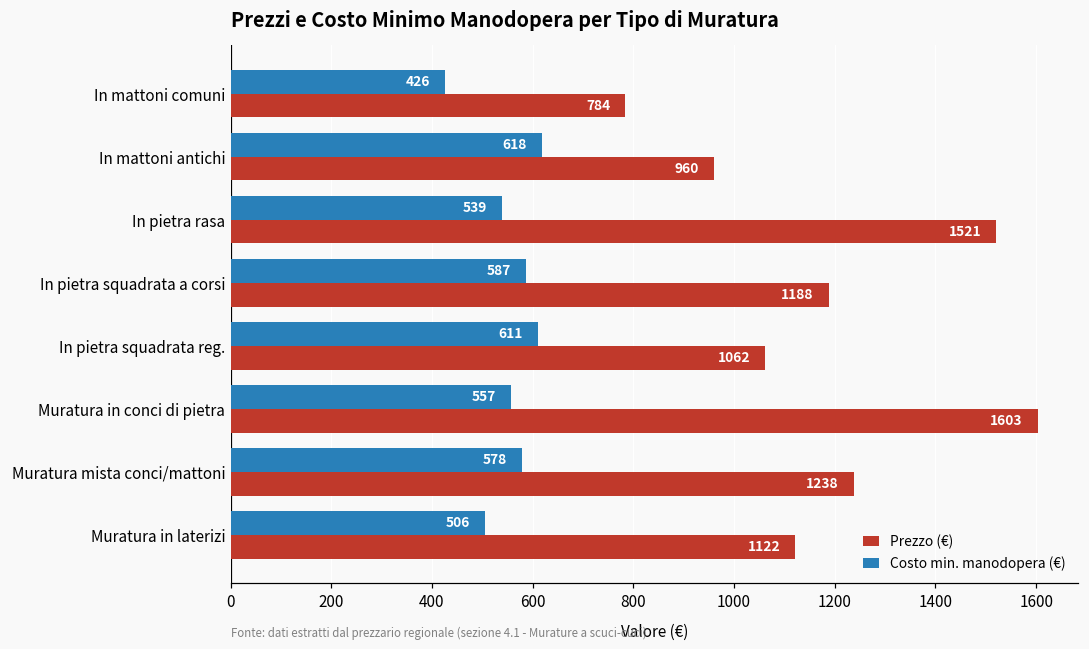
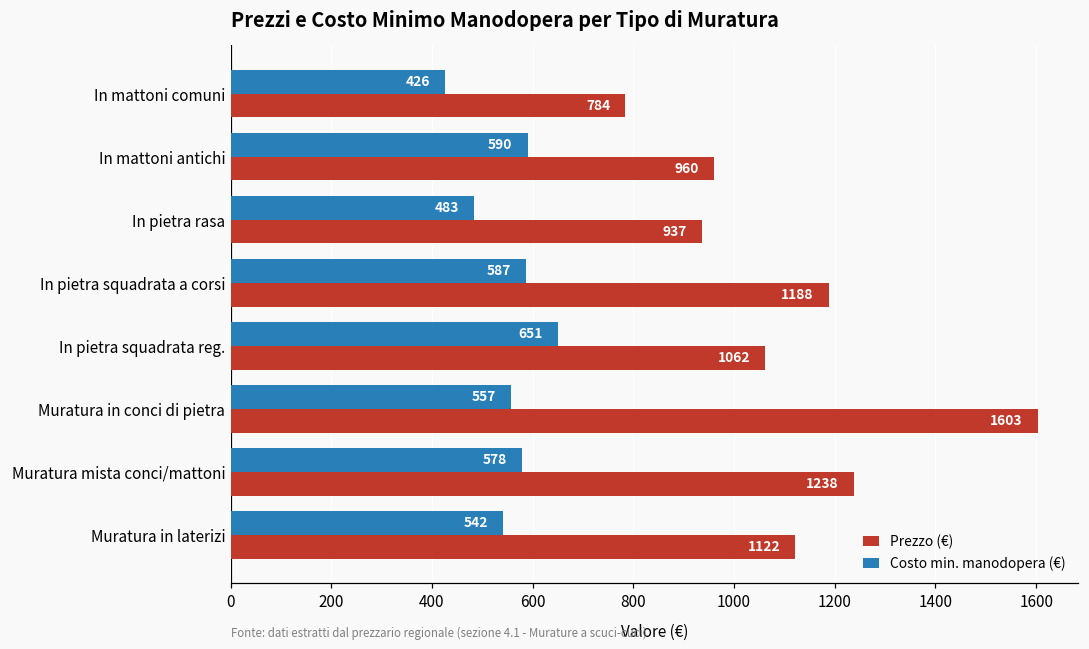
Costo min. manodopera (€), In mattoni antichi: 618 -> 590
Costo min. manodopera (€), In pietra rasa: 539 -> 483
Prezzo (€), In pietra rasa: 1521 -> 937
Costo min. manodopera (€), In pietra squadrata reg.: 611 -> 651
Costo min. manodopera (€), Muratura in laterizi: 506 -> 542
